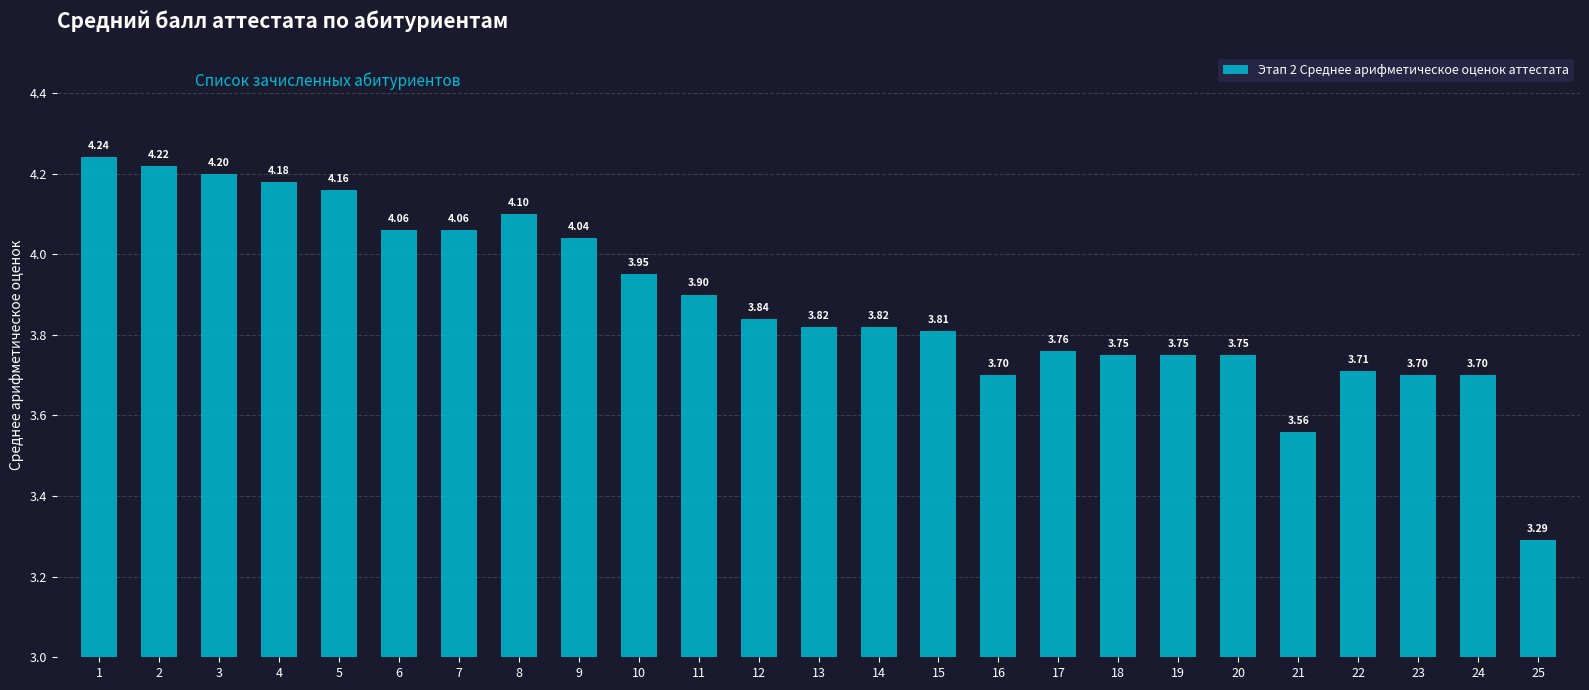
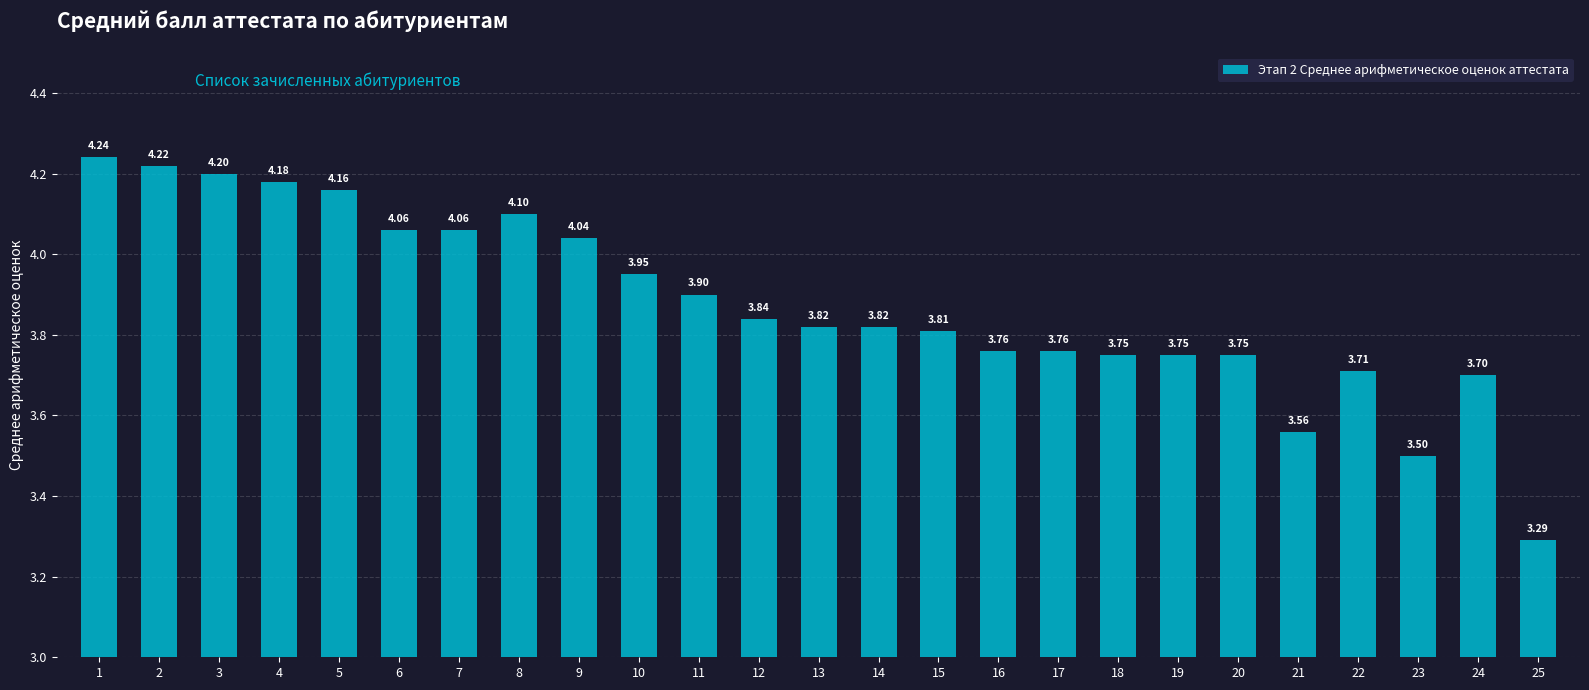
16: 3.70 -> 3.76
23: 3.70 -> 3.50
